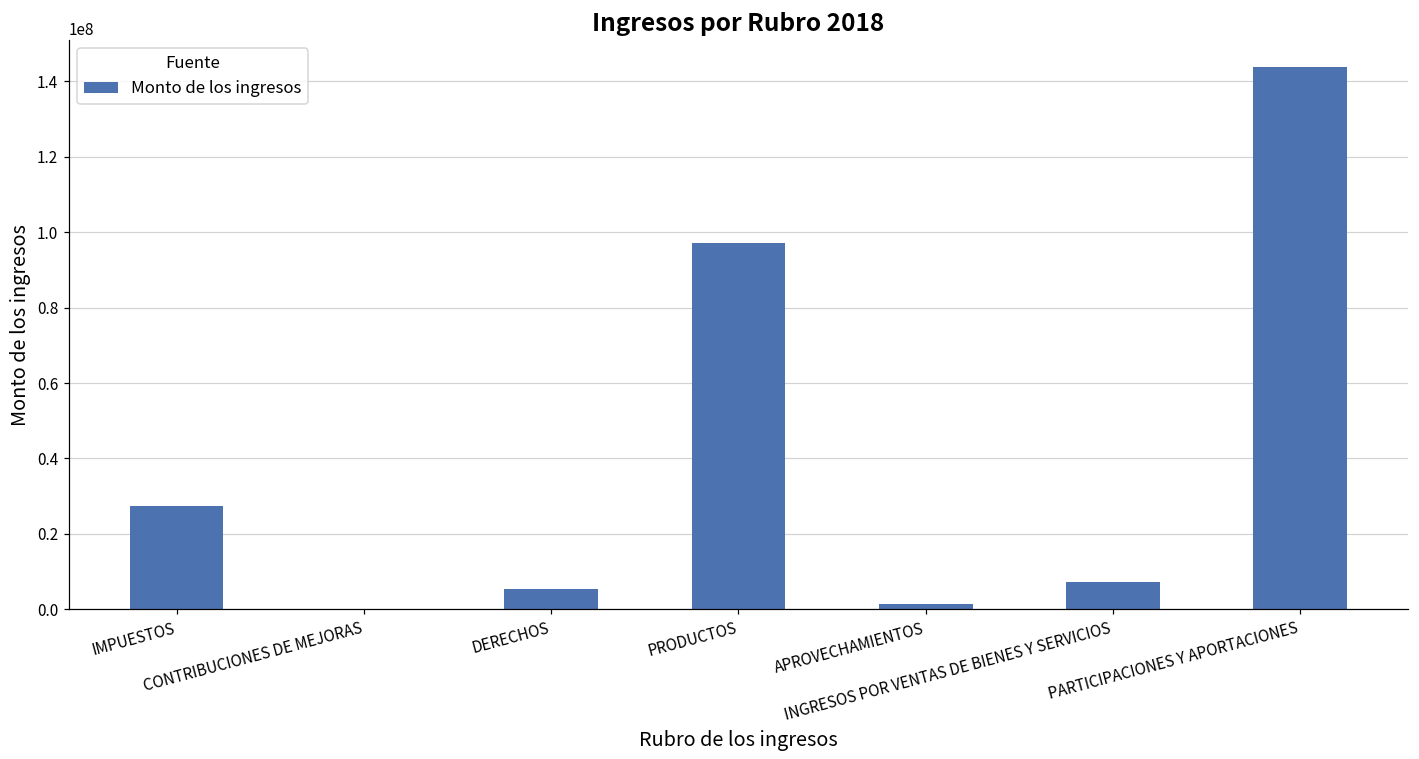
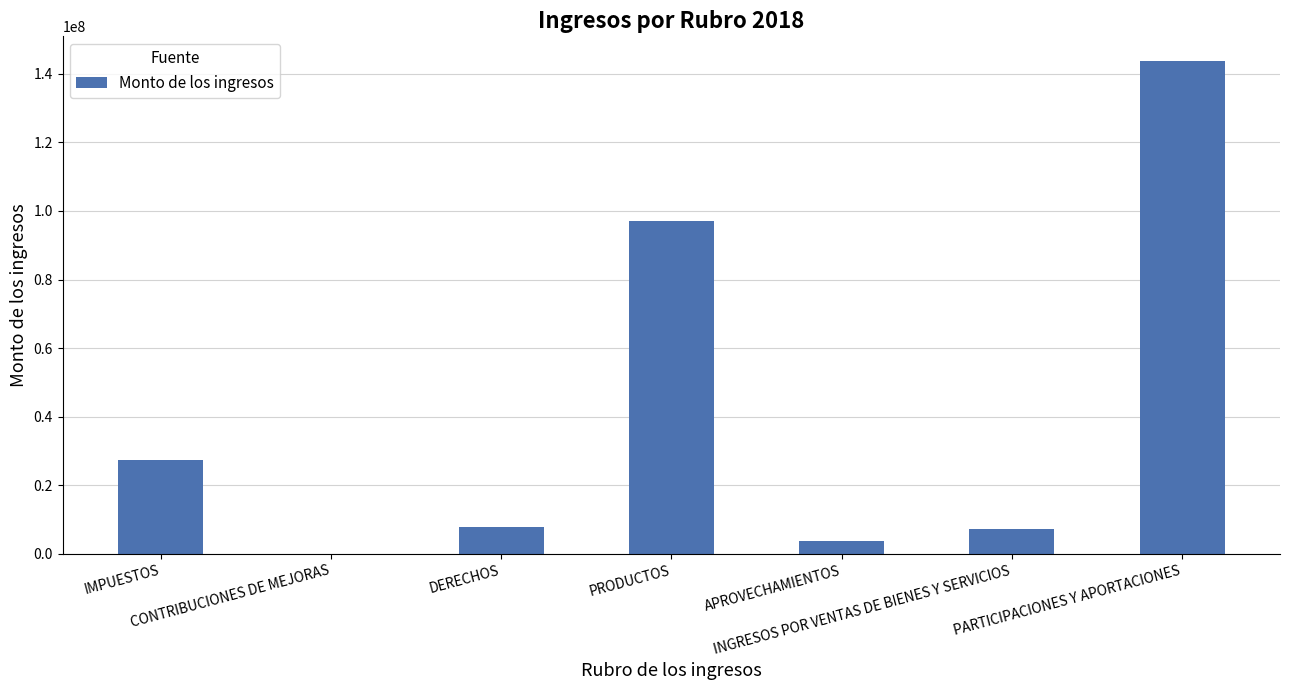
DERECHOS: 5000000 -> 8000000
APROVECHAMIENTOS: 1000000 -> 4000000
